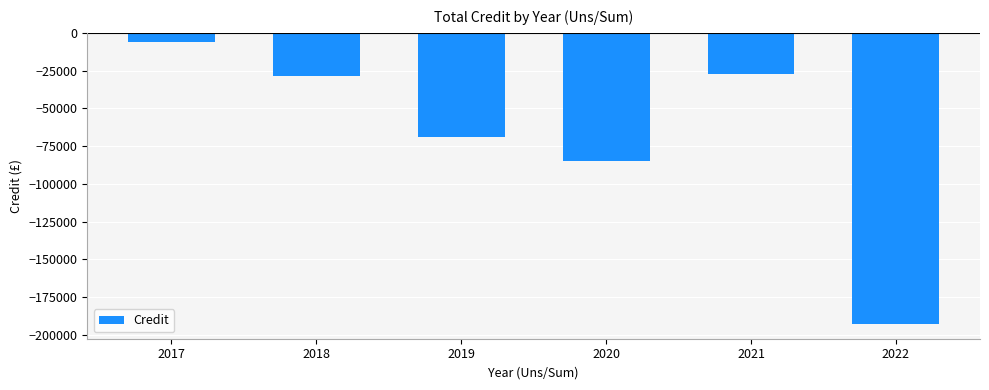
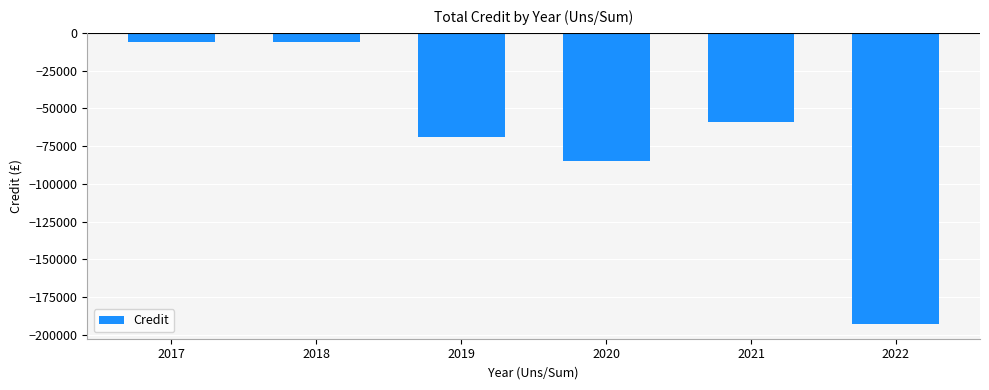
2018: -29000 -> -6000
2021: -27000 -> -59000
